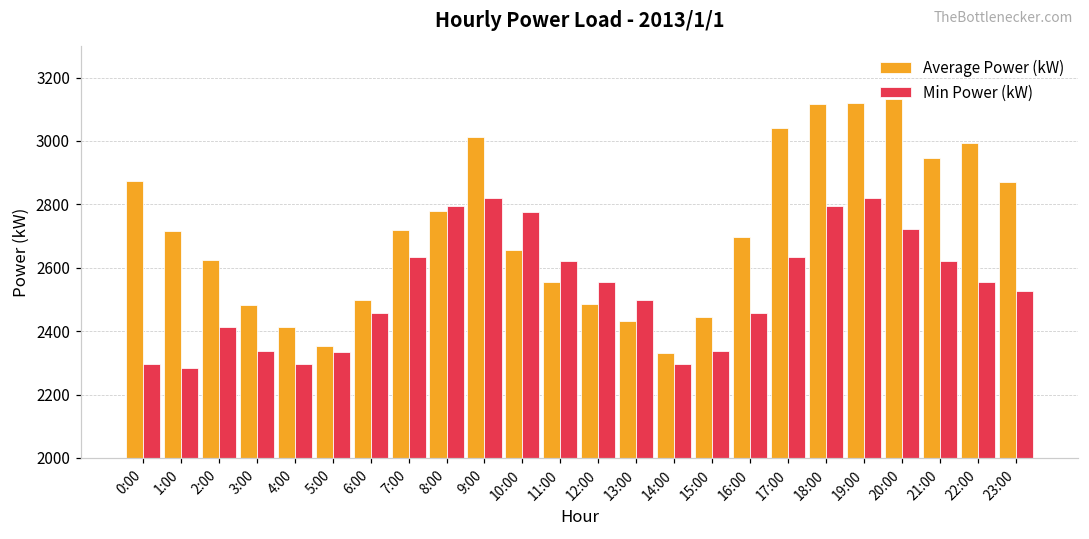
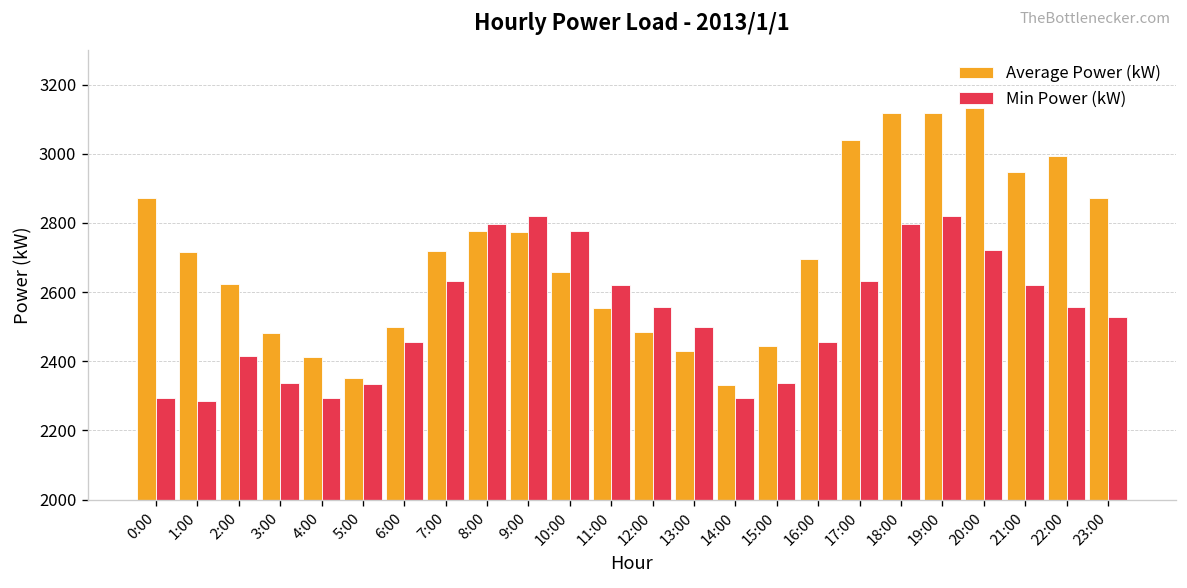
Average Power (kW), 9:00: 3010 -> 2770
